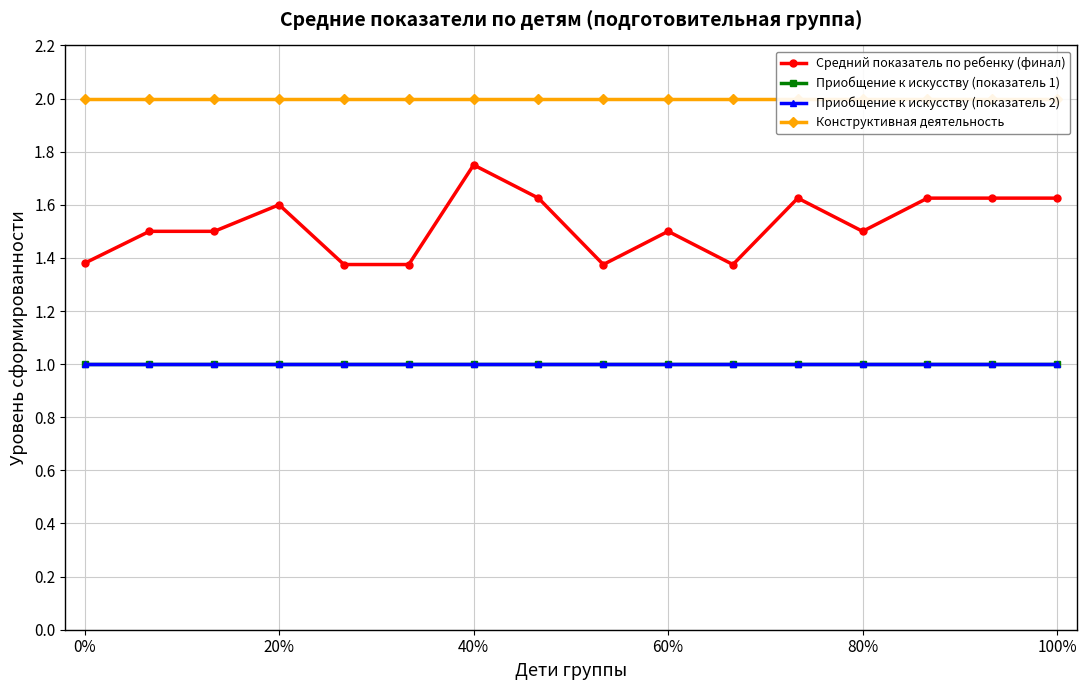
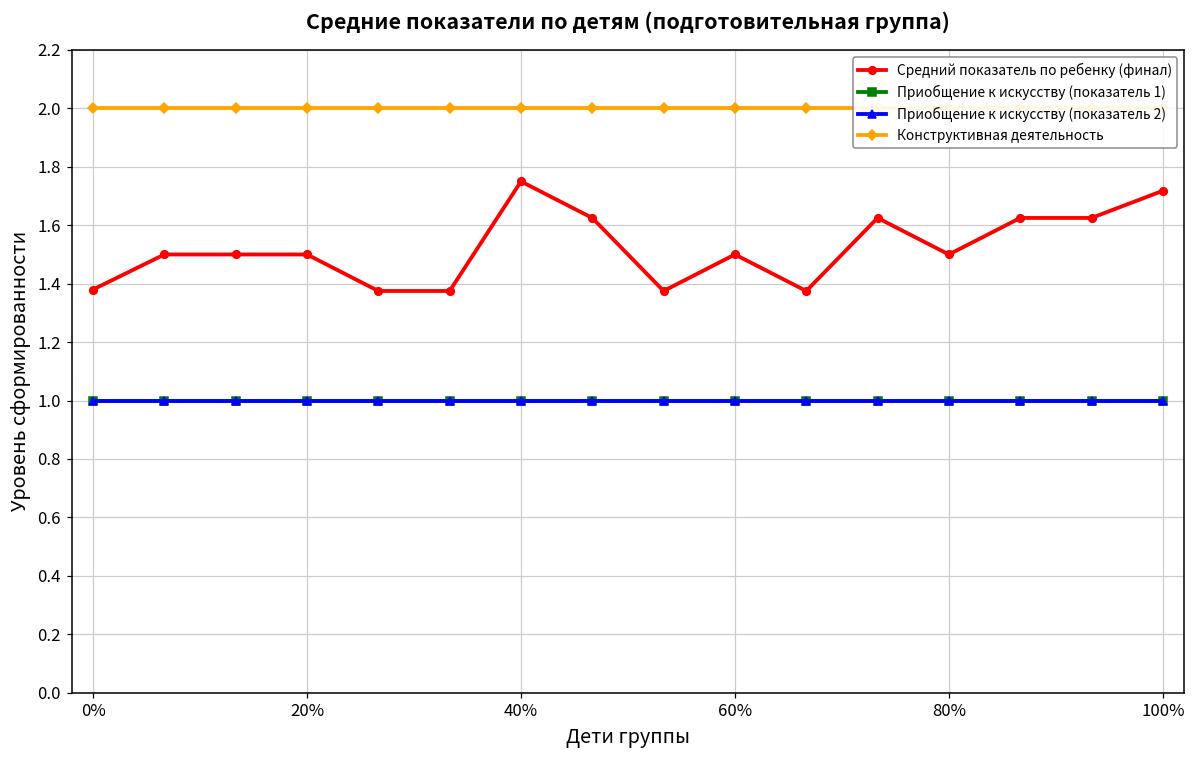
Средний показатель по ребенку (финал), 20%: 1.6 -> 1.5
Средний показатель по ребенку (финал), 100%: 1.63 -> 1.72
